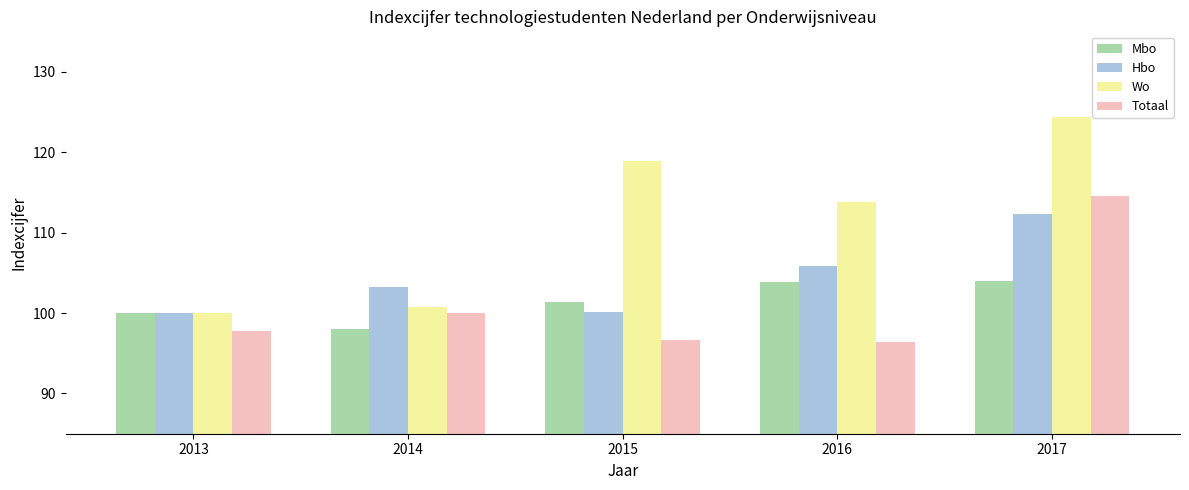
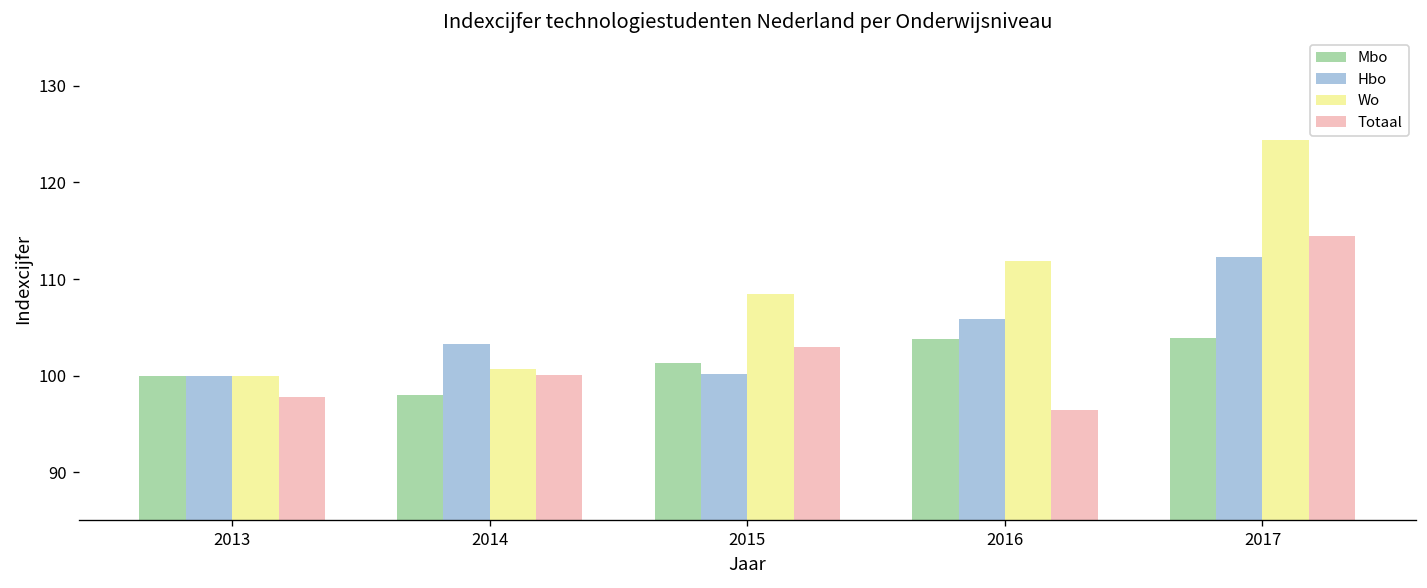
Wo, 2015: 119 -> 108
Totaal, 2015: 97 -> 103
Wo, 2016: 114 -> 112
